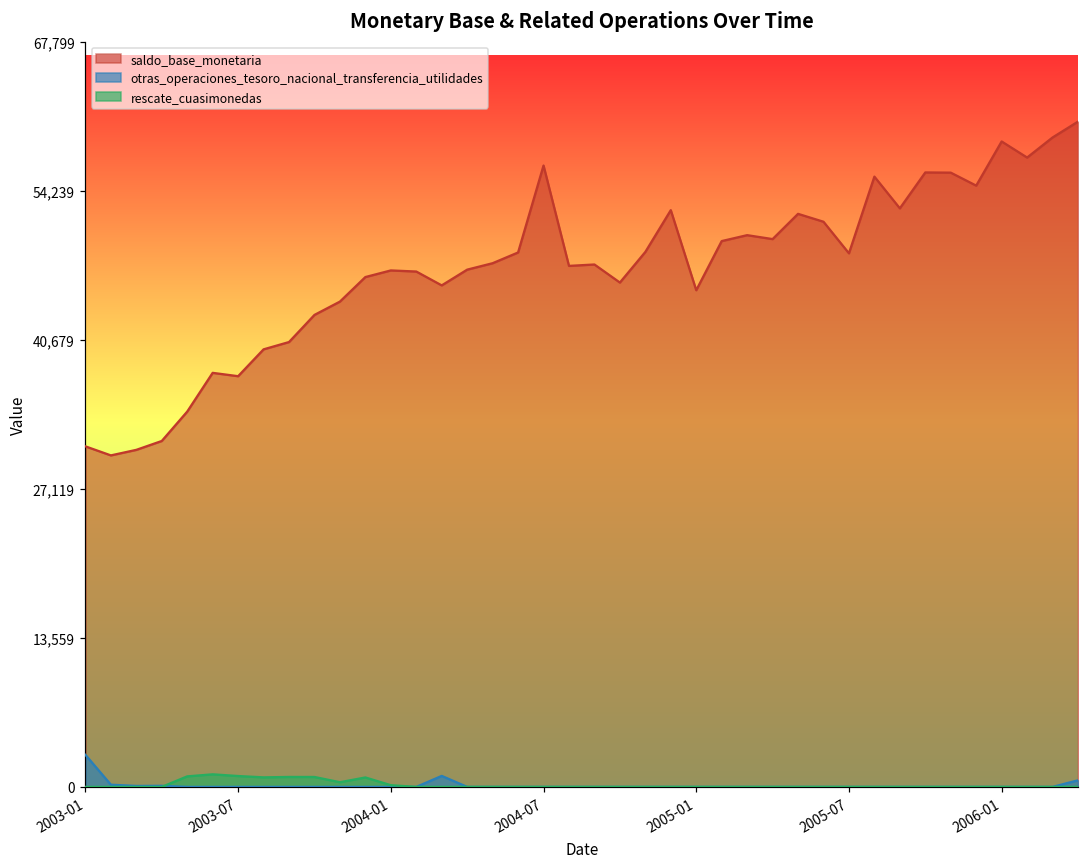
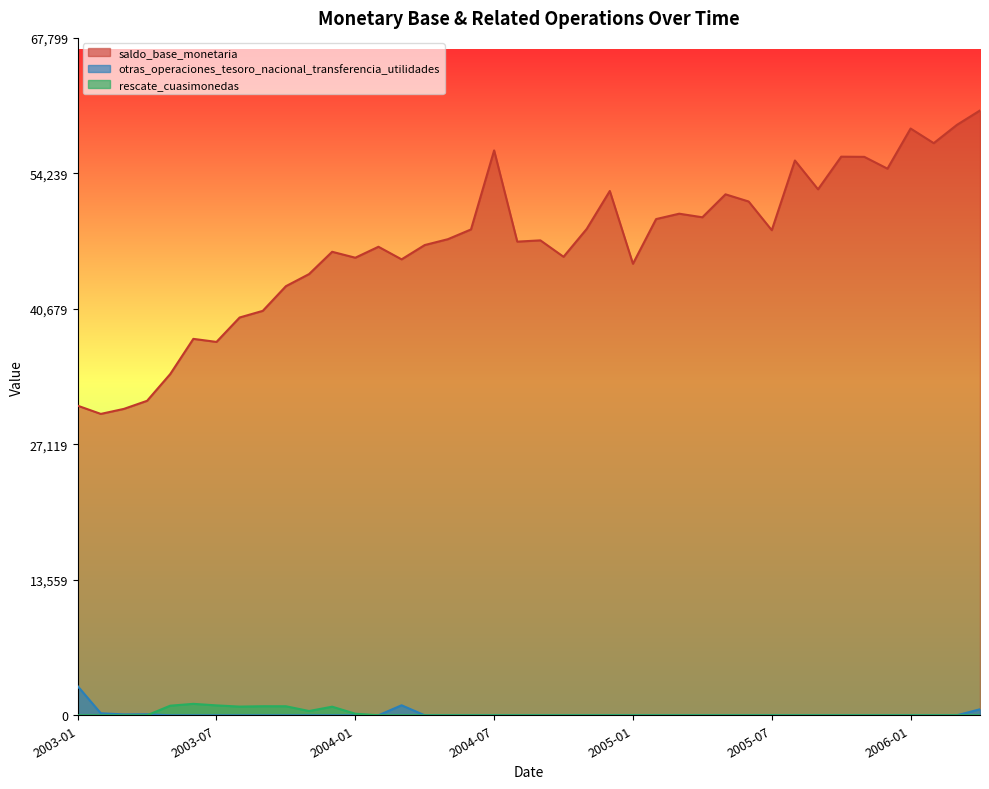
saldo_base_monetaria, 2004-01: 47,000 -> 46,000
